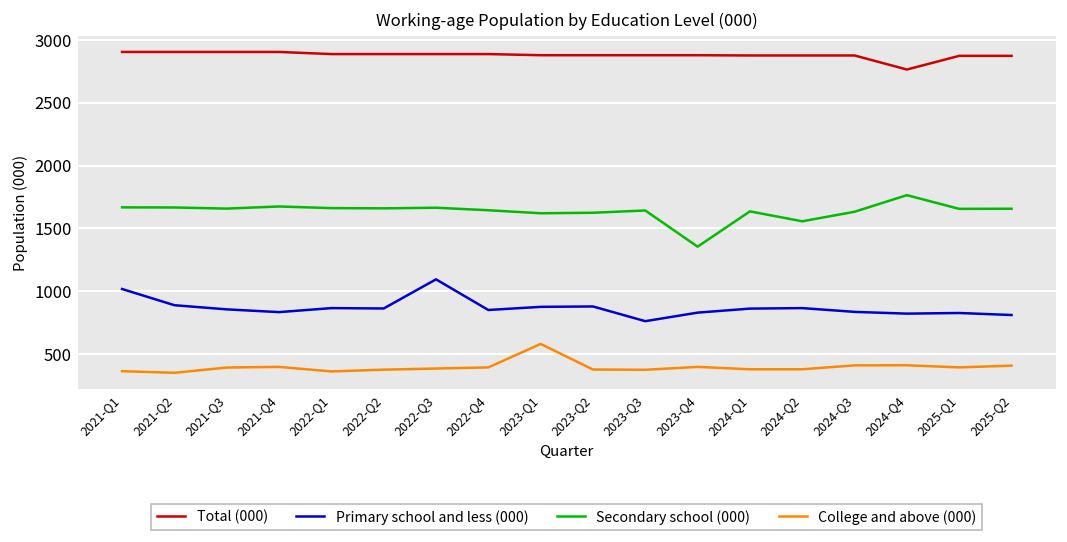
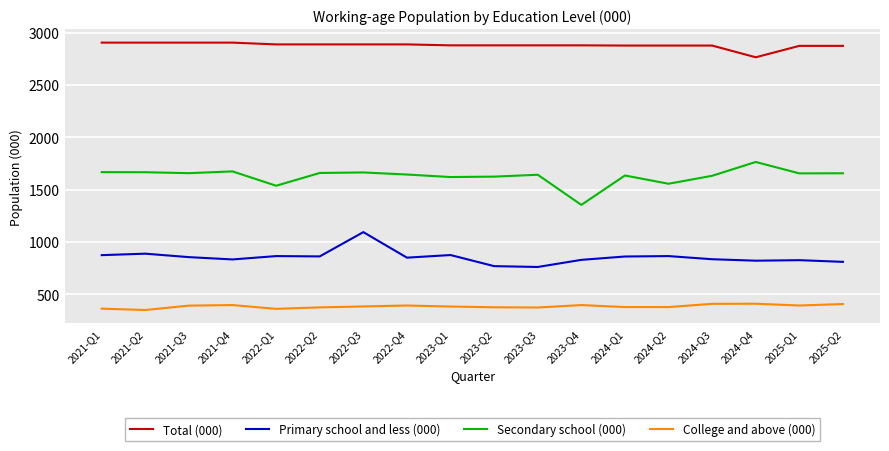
Primary school and less (000), 2021-Q1: 1020 -> 870
Secondary school (000), 2022-Q1: 1660 -> 1540
College and above (000), 2023-Q1: 580 -> 380
Primary school and less (000), 2023-Q2: 880 -> 770
